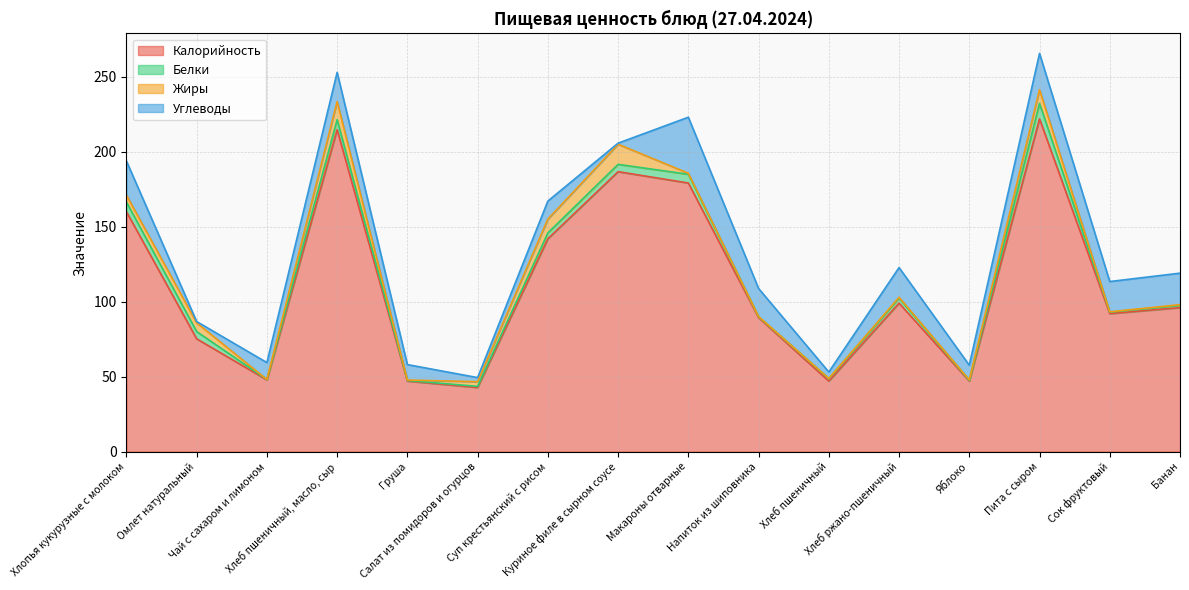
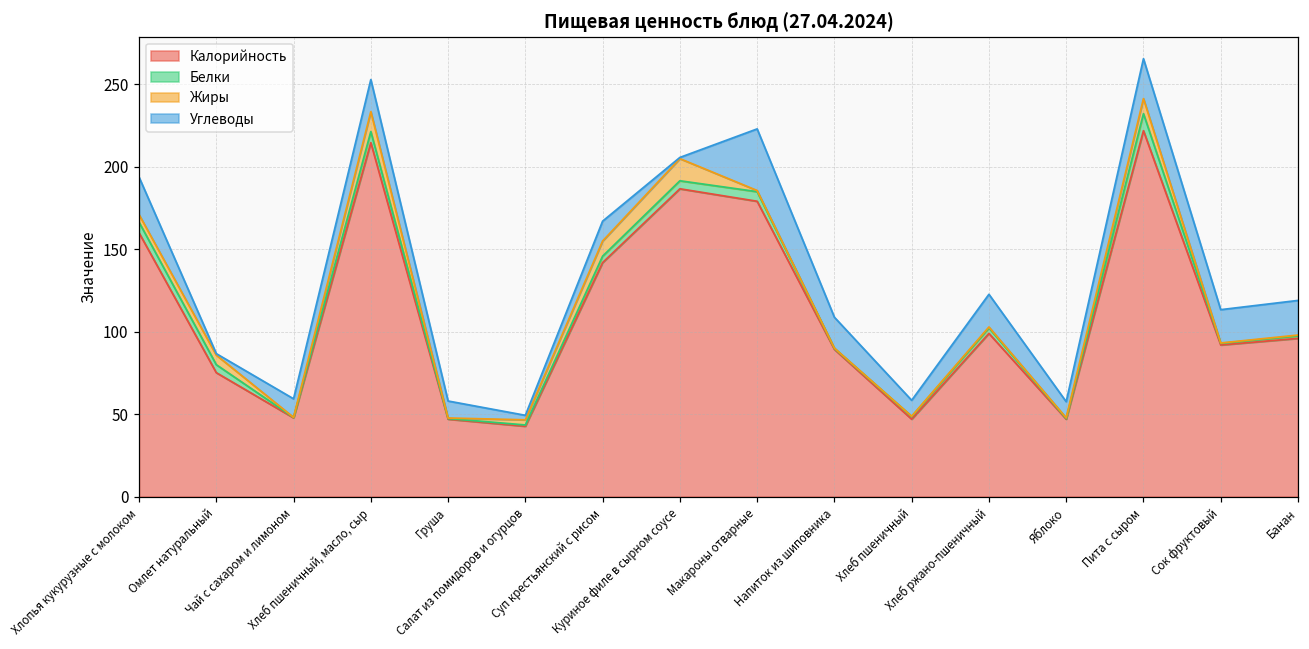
Углеводы, Хлеб пшеничный: 4 -> 10
